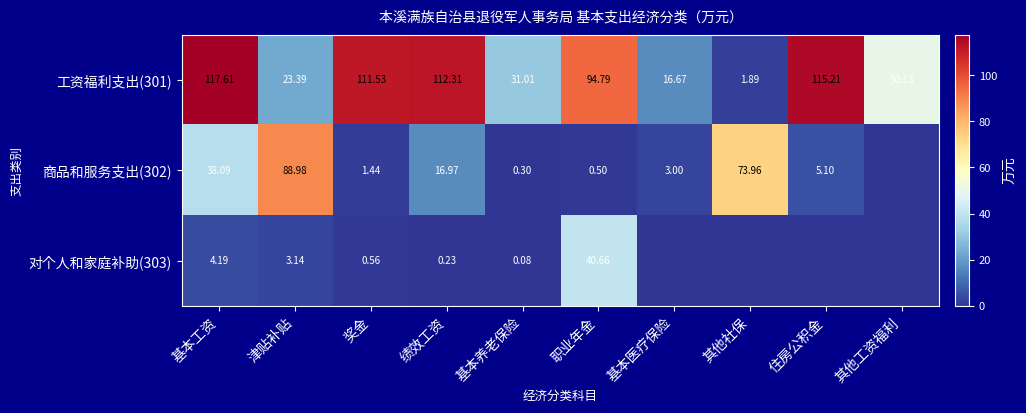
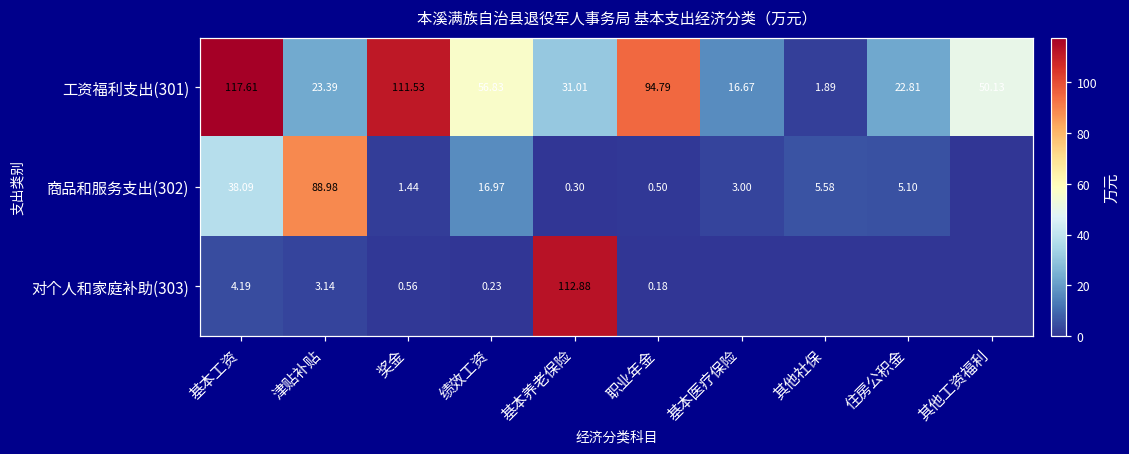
工资福利支出(301), 绩效工资: 112.31 -> 56.83
工资福利支出(301), 住房公积金: 115.21 -> 22.81
商品和服务支出(302), 其他社保: 73.96 -> 5.58
对个人和家庭补助(303), 基本养老保险: 0.08 -> 112.88
对个人和家庭补助(303), 职业年金: 40.66 -> 0.18
